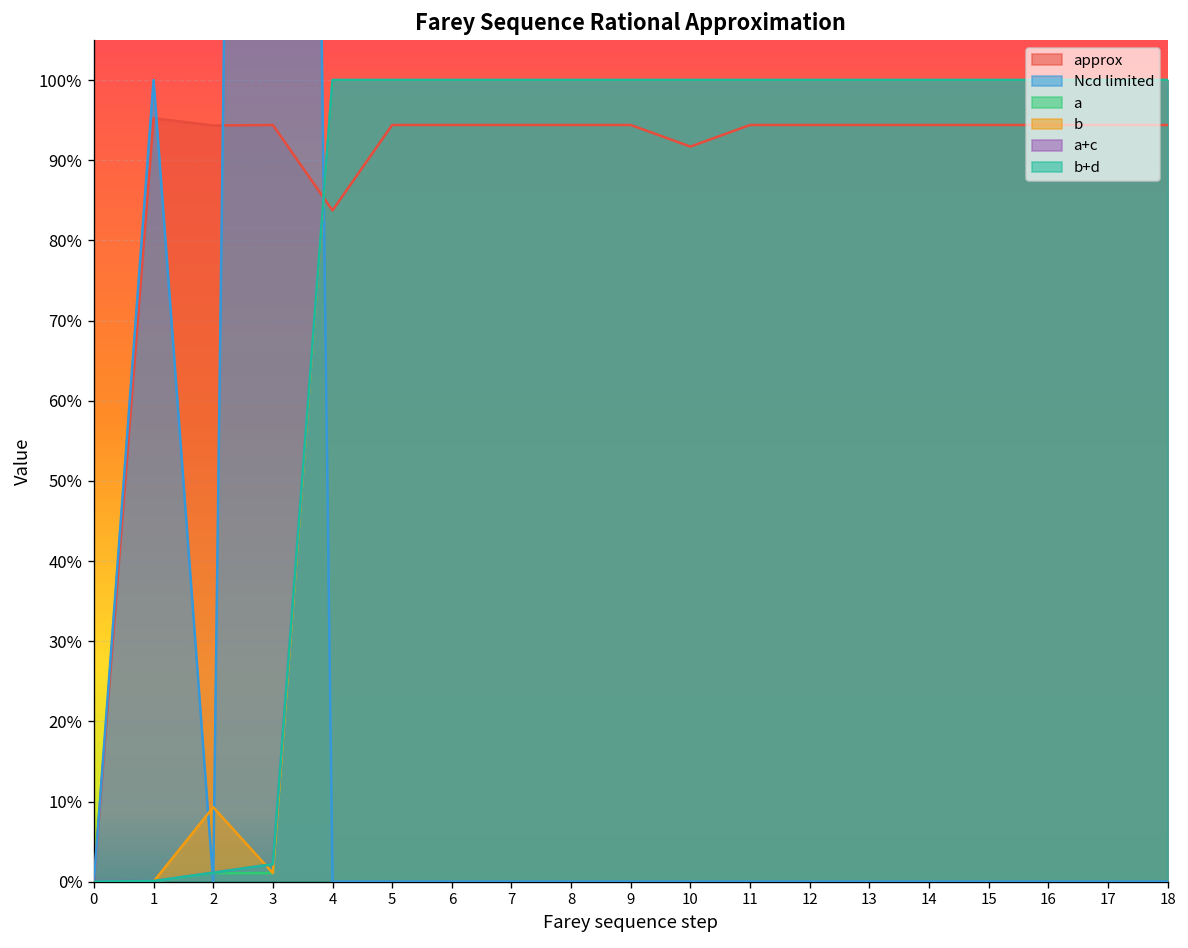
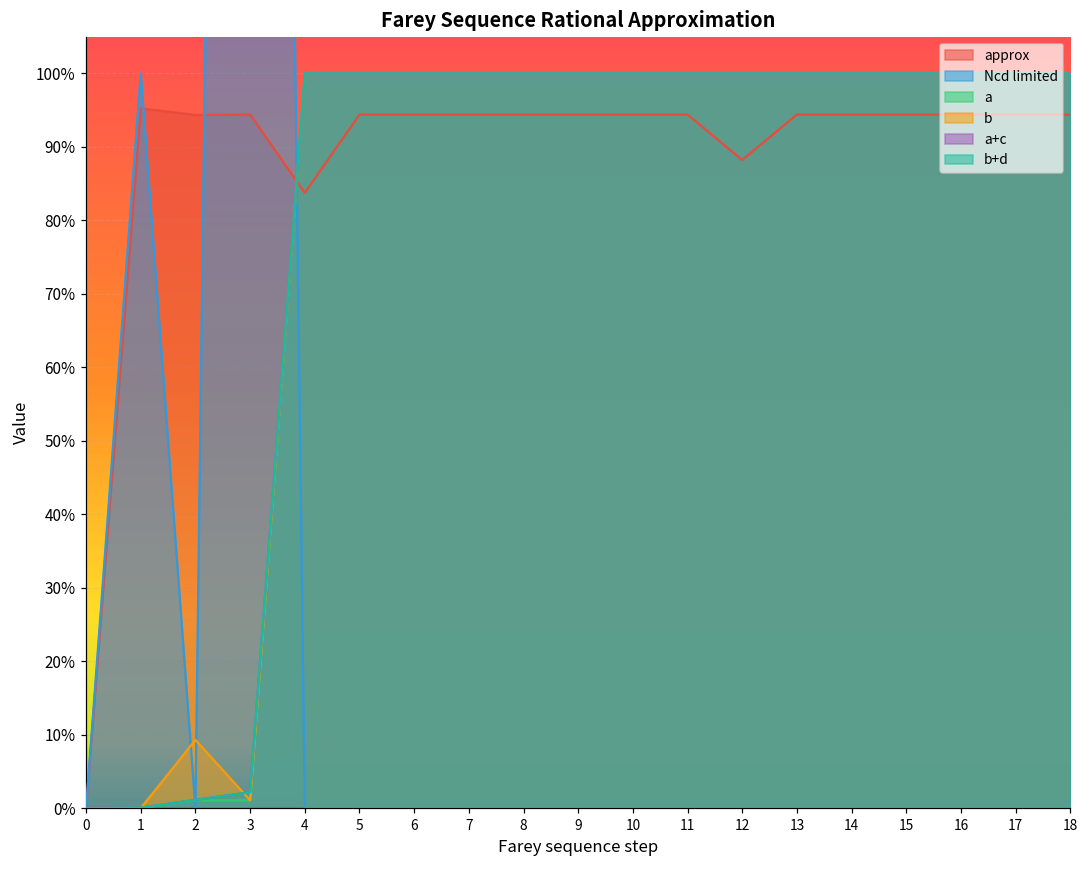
approx, 10: 92% -> 94%
approx, 12: 94% -> 88%
